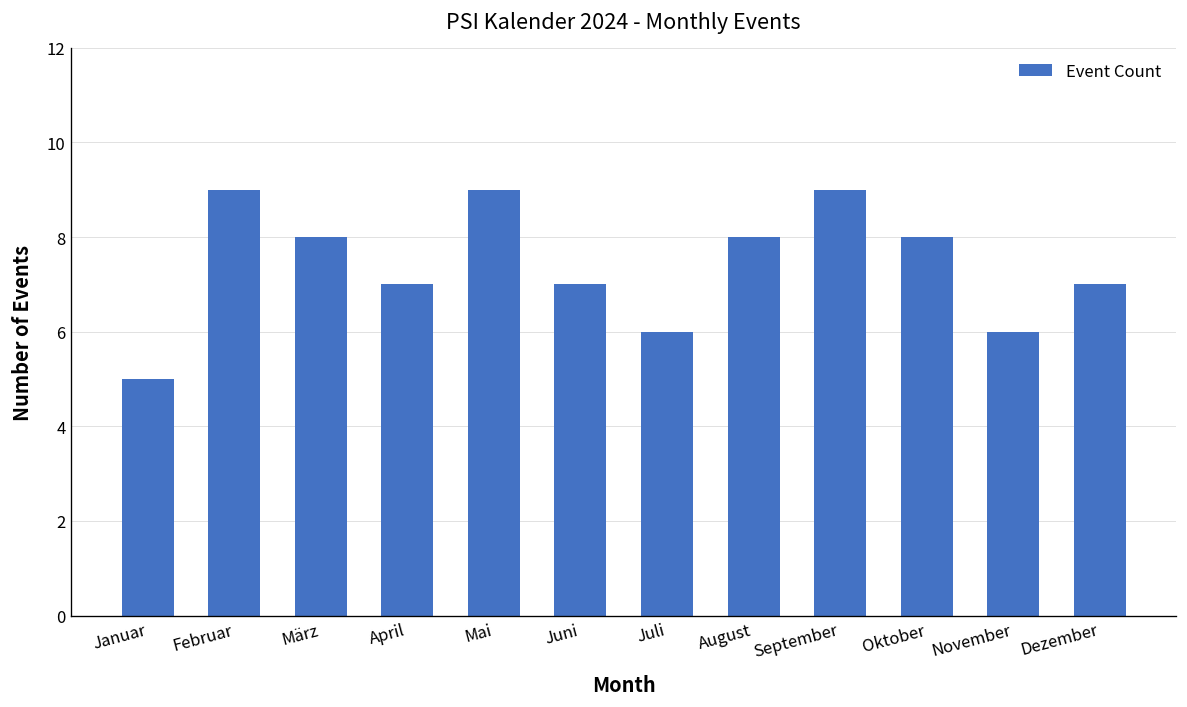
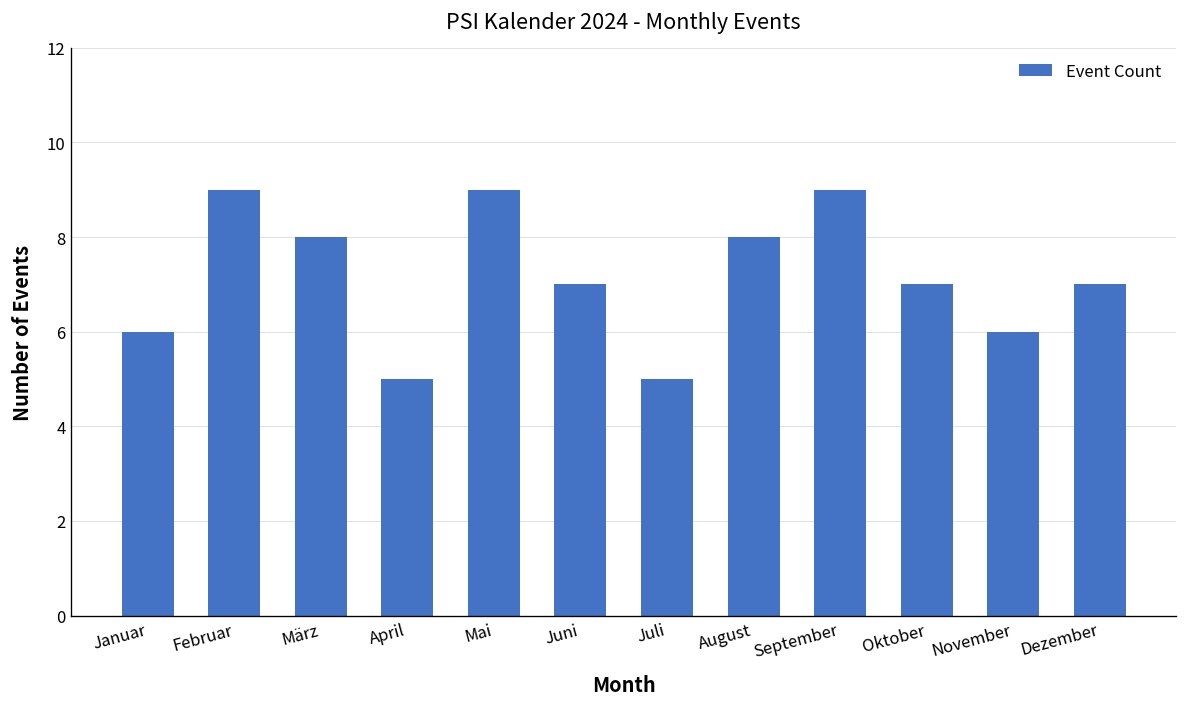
Januar: 5 -> 6
April: 7 -> 5
Juli: 6 -> 5
Oktober: 8 -> 7
